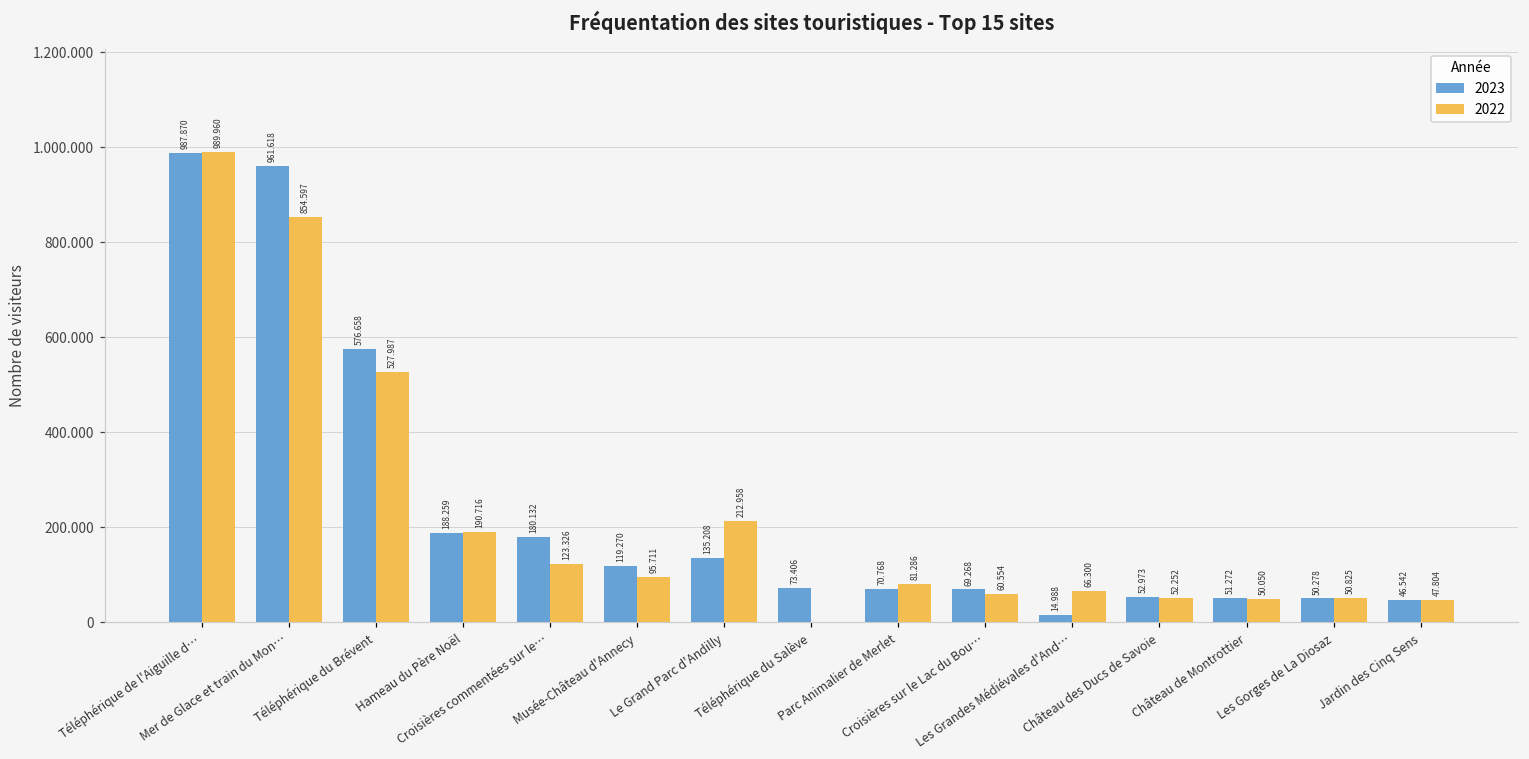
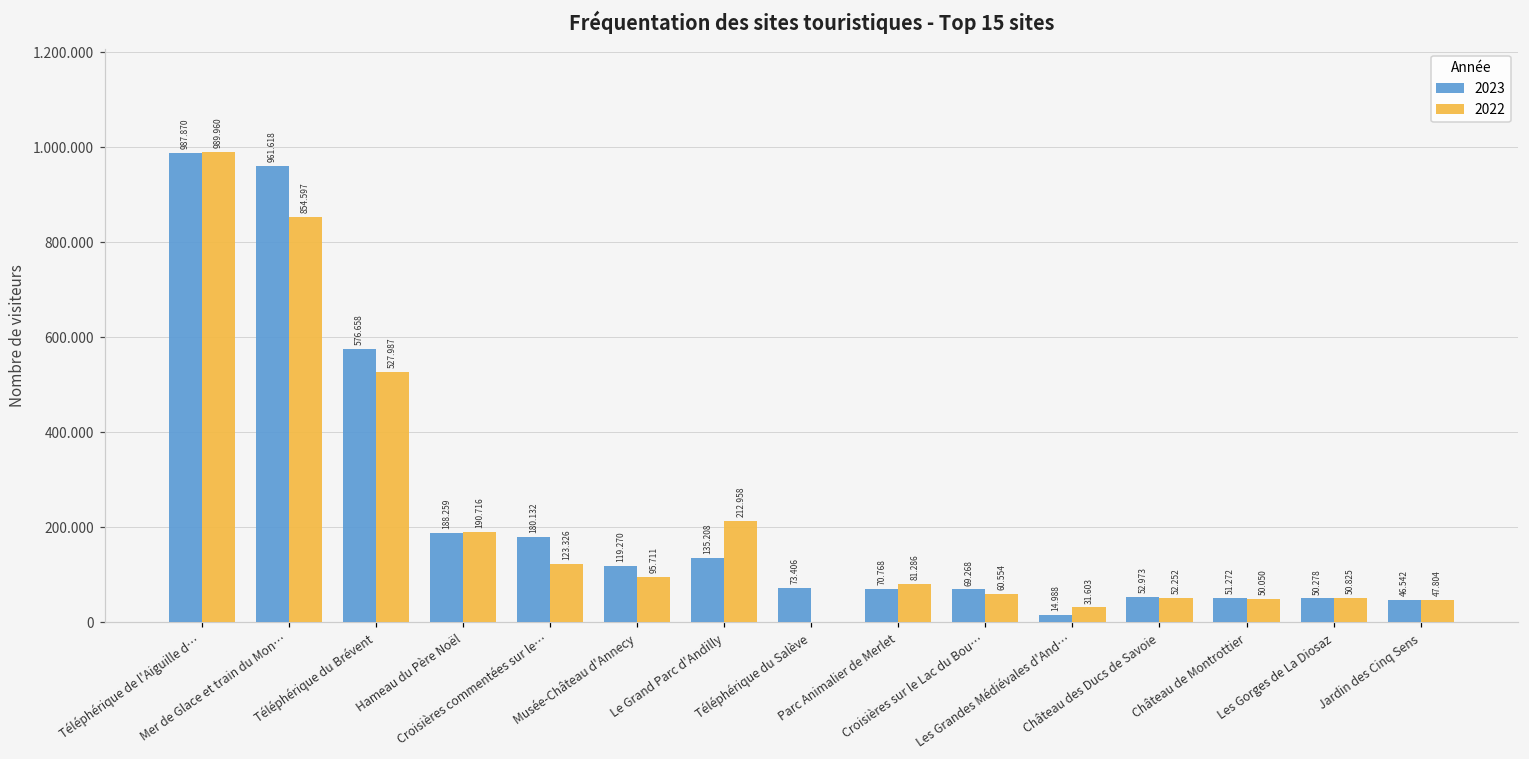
2022, Les Grandes Médiévales d'And…: 66.300 -> 31.603
